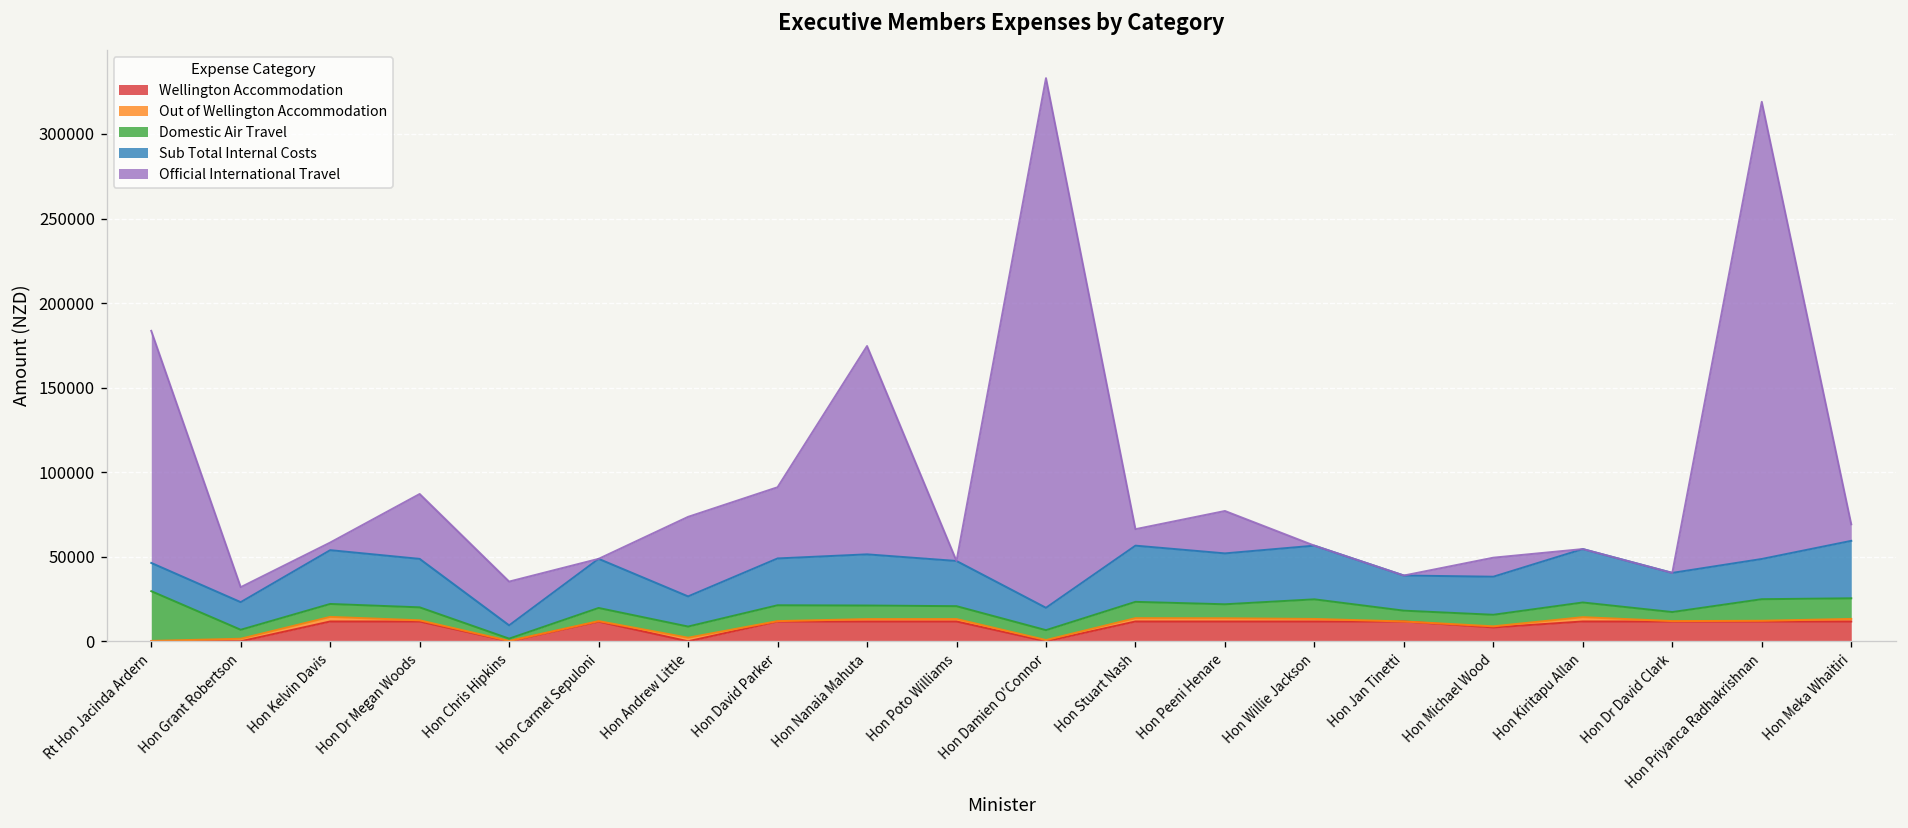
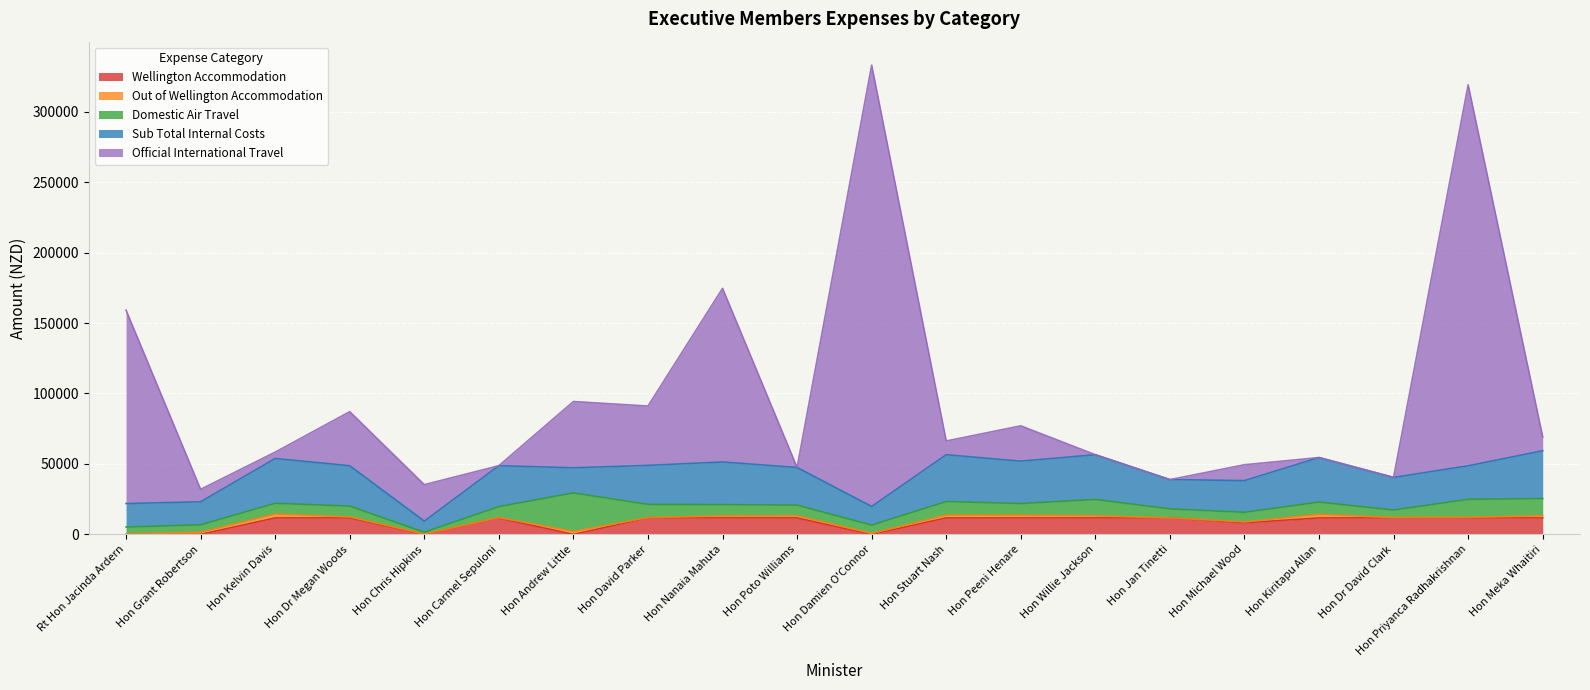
Domestic Air Travel, Rt Hon Jacinda Ardern: 29000 -> 5000
Domestic Air Travel, Hon Andrew Little: 7000 -> 27000
